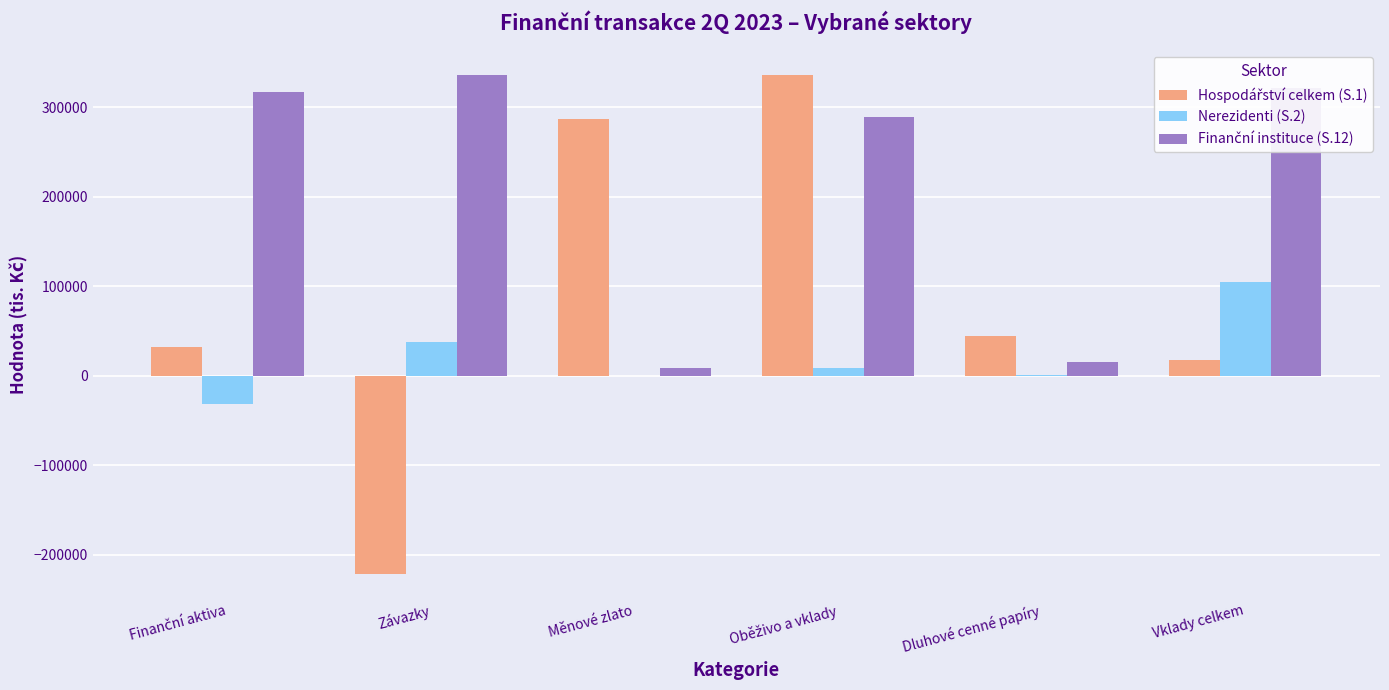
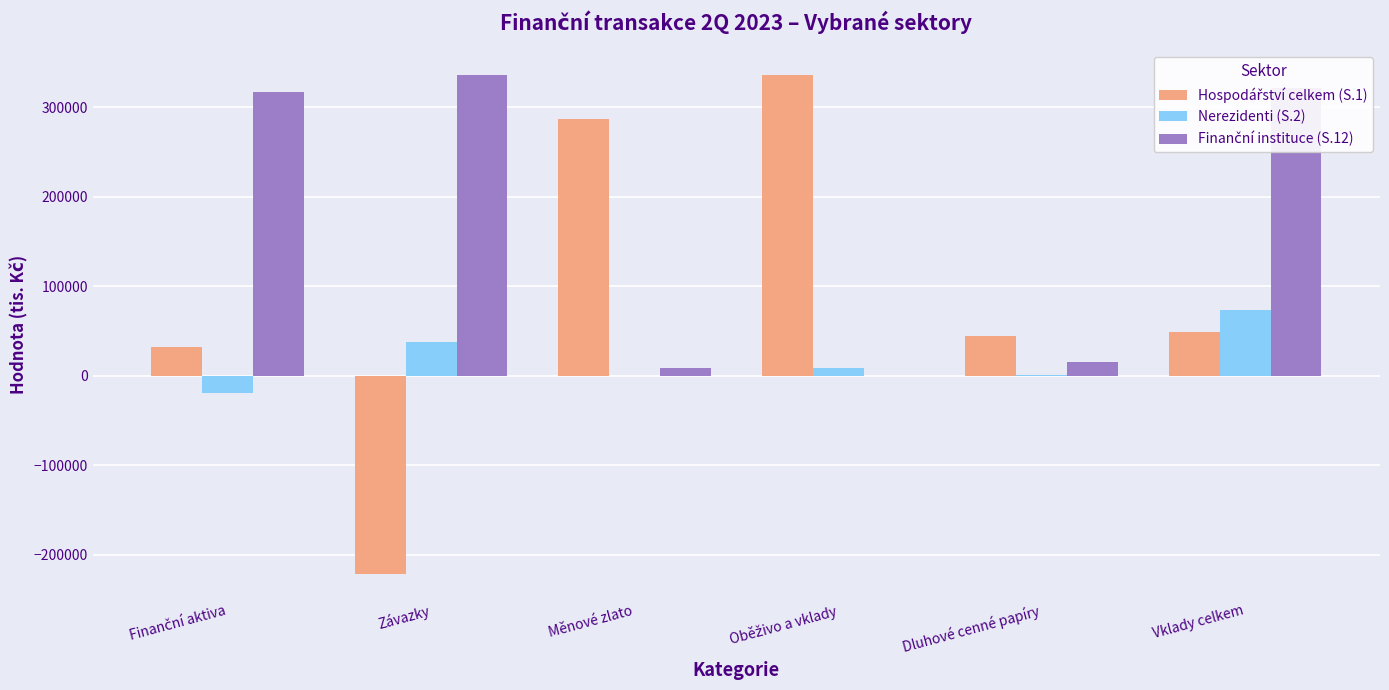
Nerezidenti (S.2), Finanční aktiva: -30000 -> -20000
Finanční instituce (S.12), Oběživo a vklady: 290000 -> 0
Hospodářství celkem (S.1), Vklady celkem: 20000 -> 50000
Nerezidenti (S.2), Vklady celkem: 110000 -> 70000
